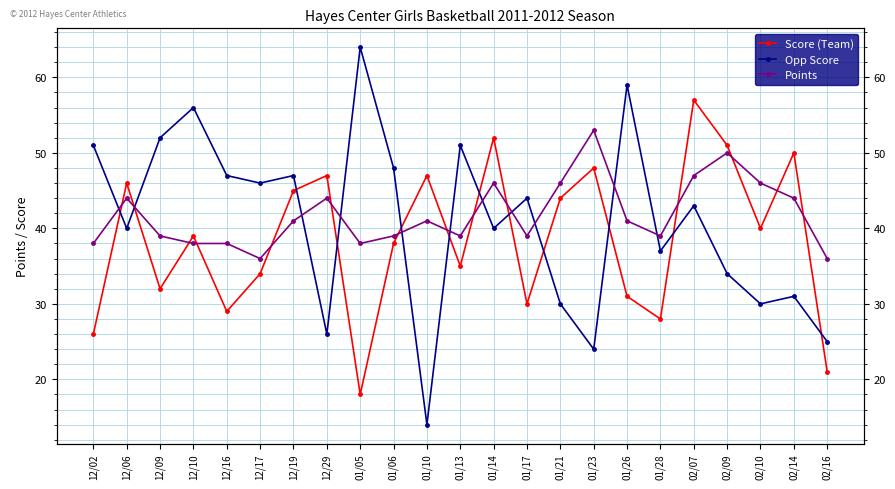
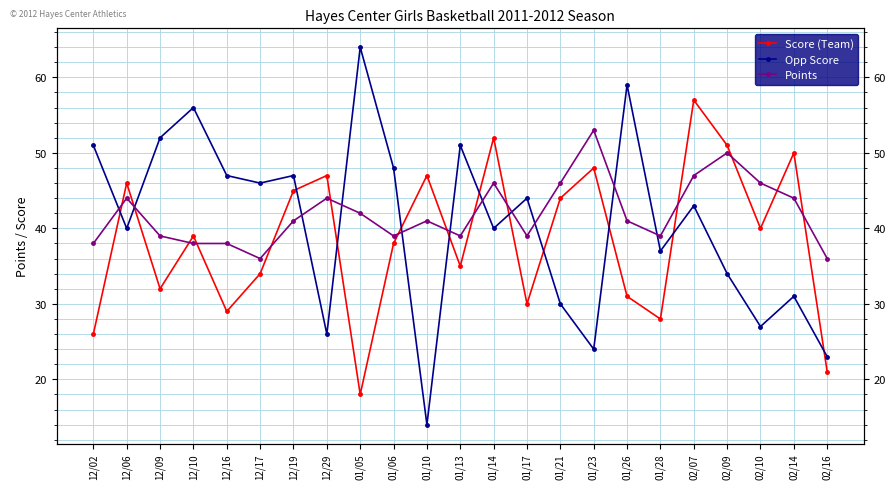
Points, 01/05: 38 -> 42
Opp Score, 02/10: 30 -> 27
Opp Score, 02/16: 25 -> 23
